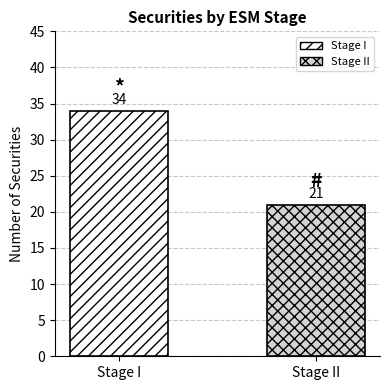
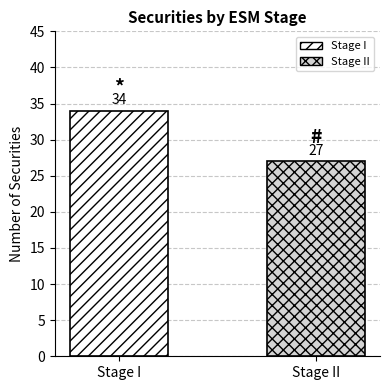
Stage II: 21 -> 27
